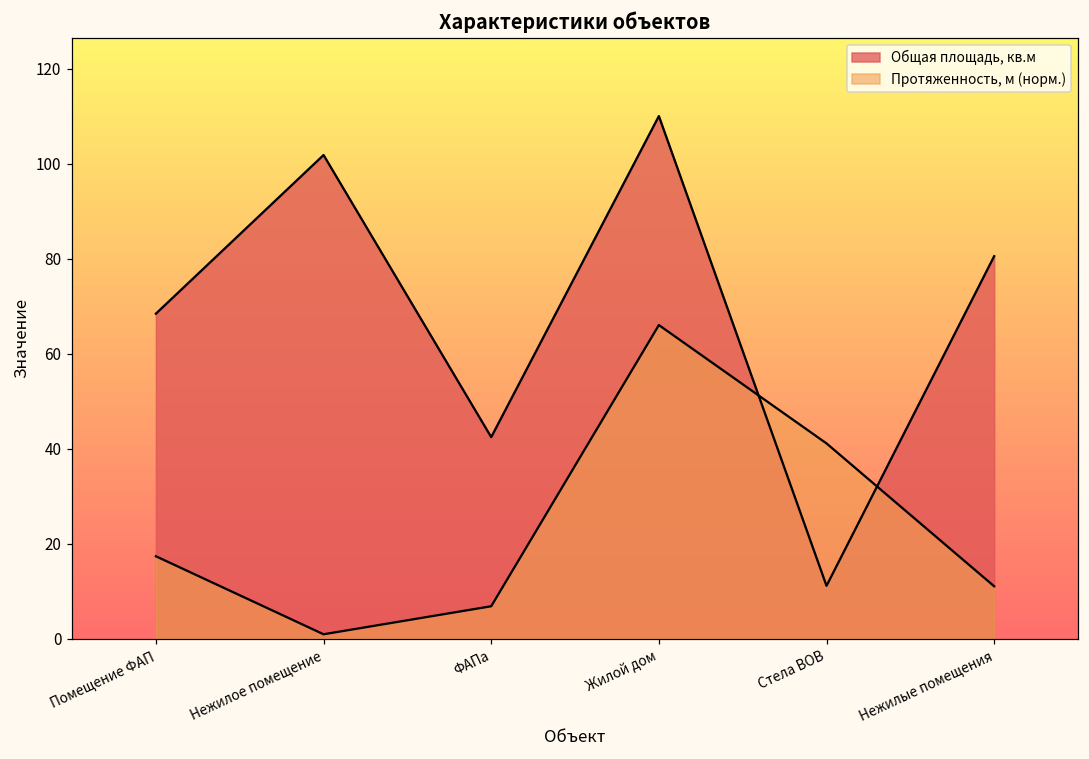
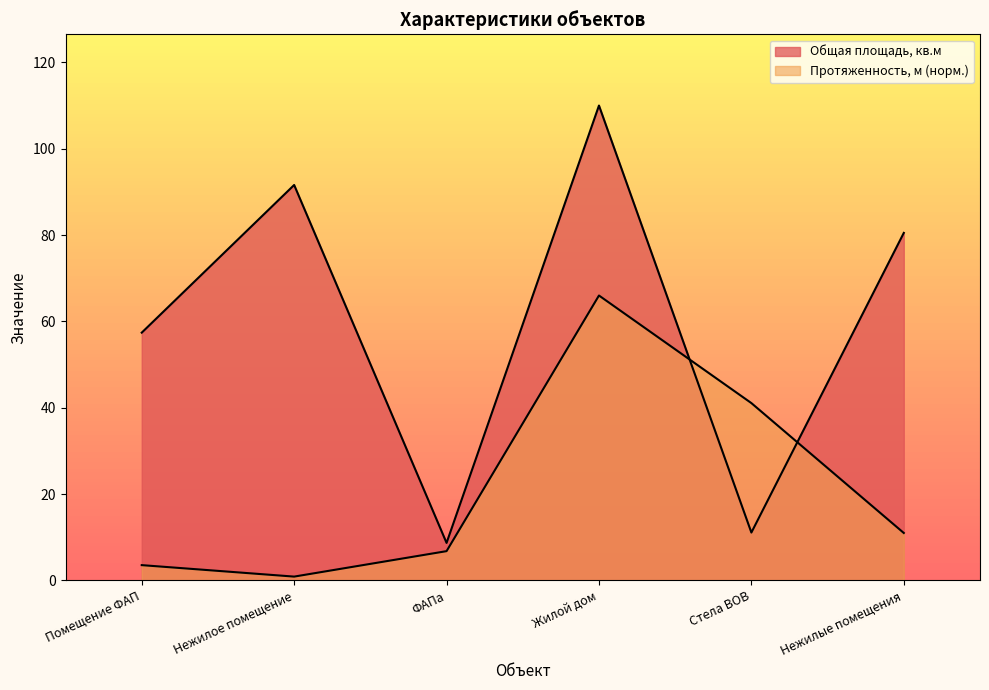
Общая площадь, кв.м, Помещение ФАП: 68 -> 57
Протяженность, м (норм.), Помещение ФАП: 17 -> 4
Общая площадь, кв.м, Нежилое помещение: 102 -> 92
Общая площадь, кв.м, ФАПа: 42 -> 9
